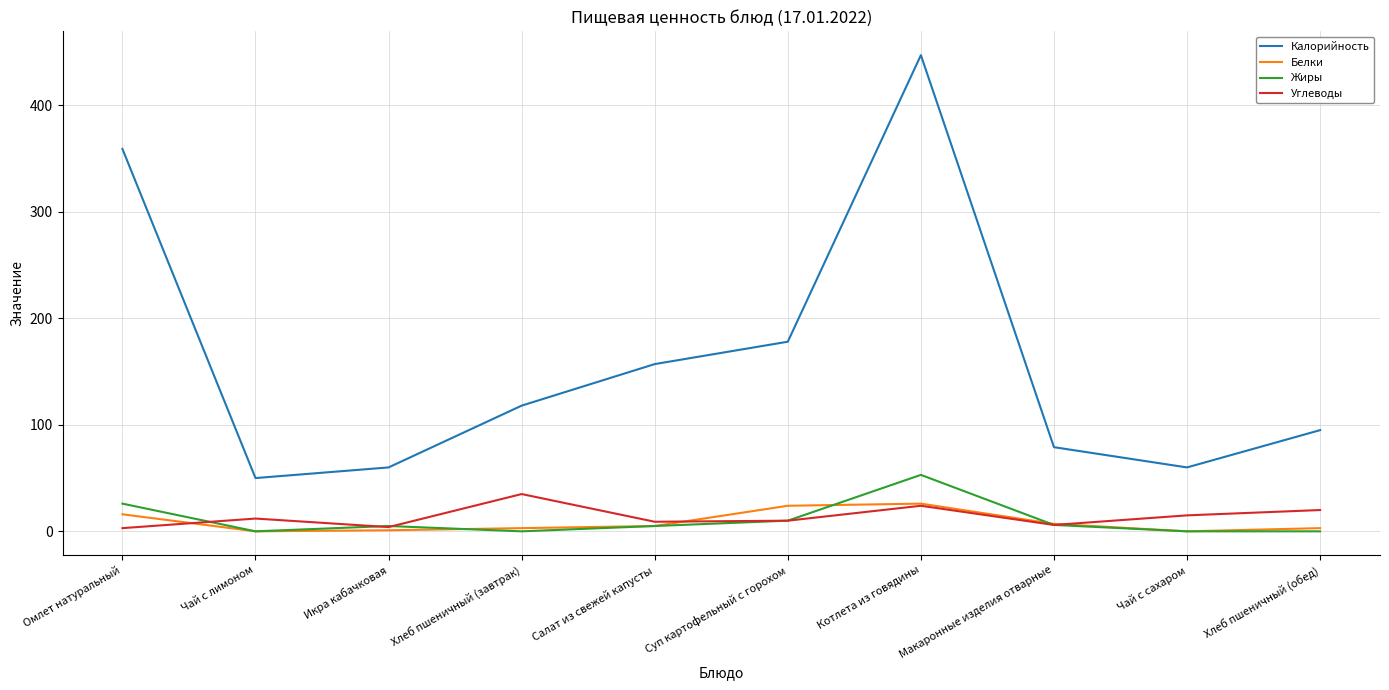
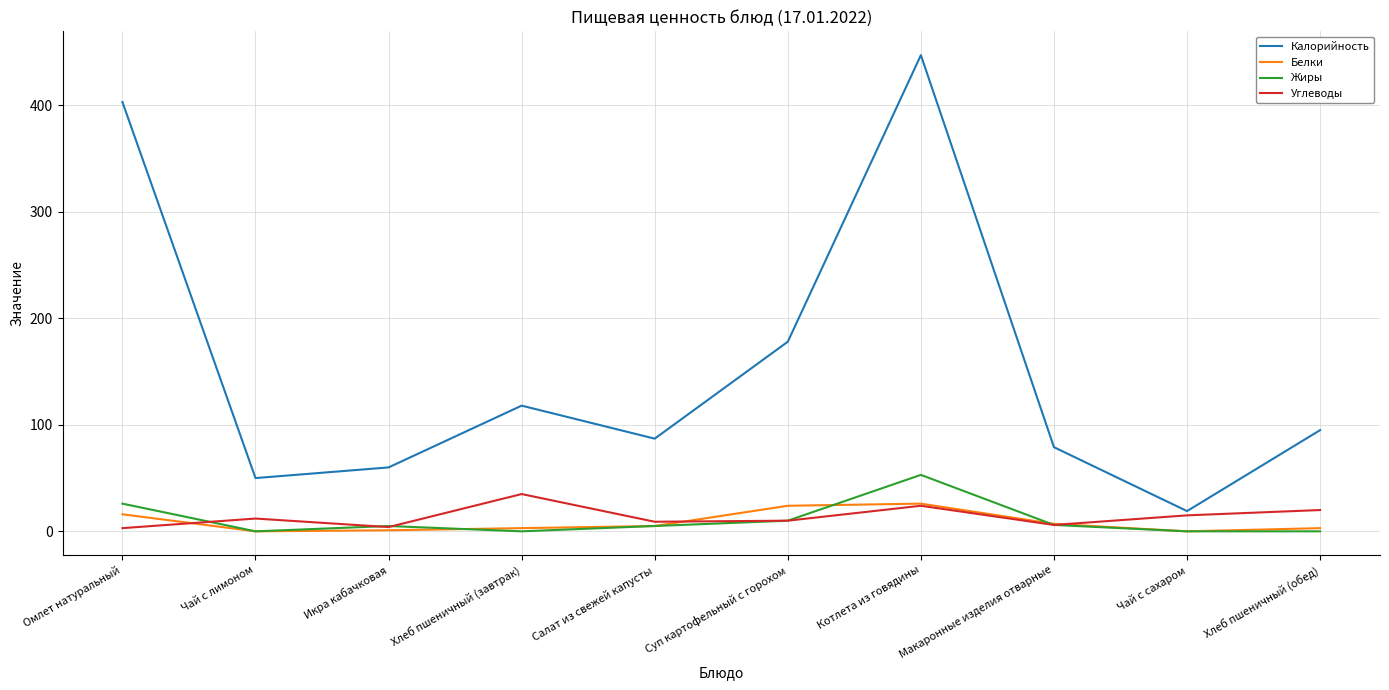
Калорийность, Омлет натуральный: 359 -> 403
Калорийность, Салат из свежей капусты: 157 -> 87
Калорийность, Чай с сахаром: 60 -> 19
